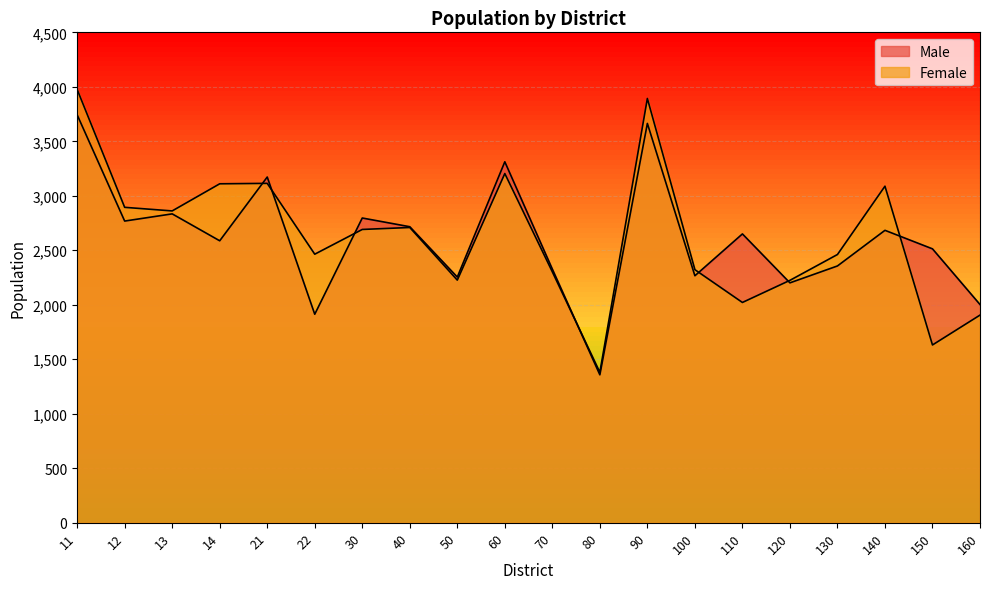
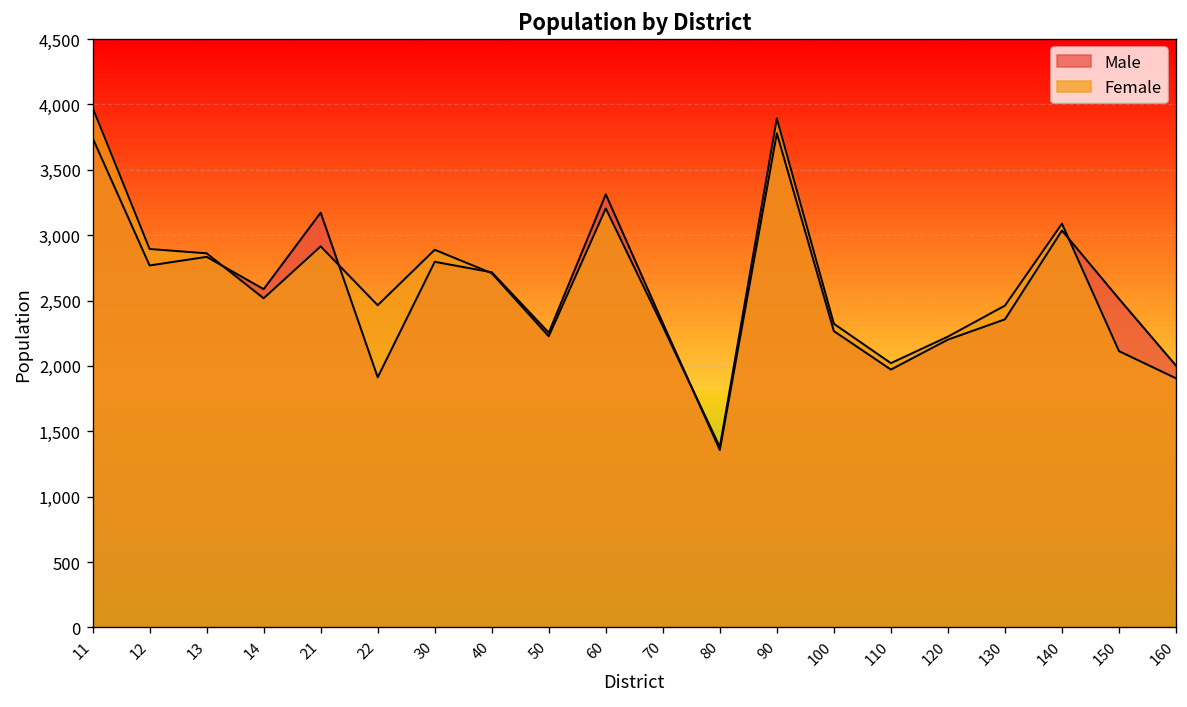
Female, 14: 3,110 -> 2,520
Female, 21: 3,110 -> 2,910
Female, 30: 2,690 -> 2,890
Male, 90: 3,660 -> 3,780
Male, 110: 2,650 -> 1,970
Male, 140: 2,680 -> 3,040
Female, 150: 1,630 -> 2,110
